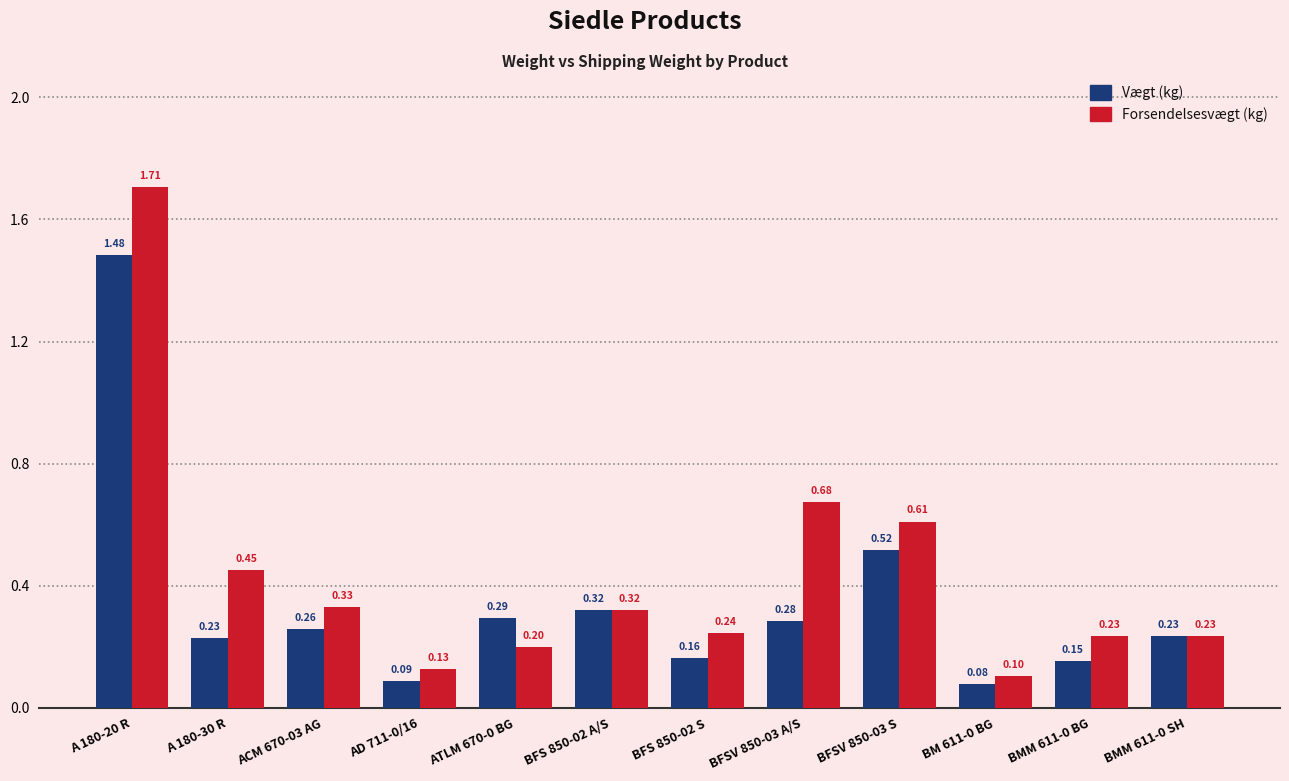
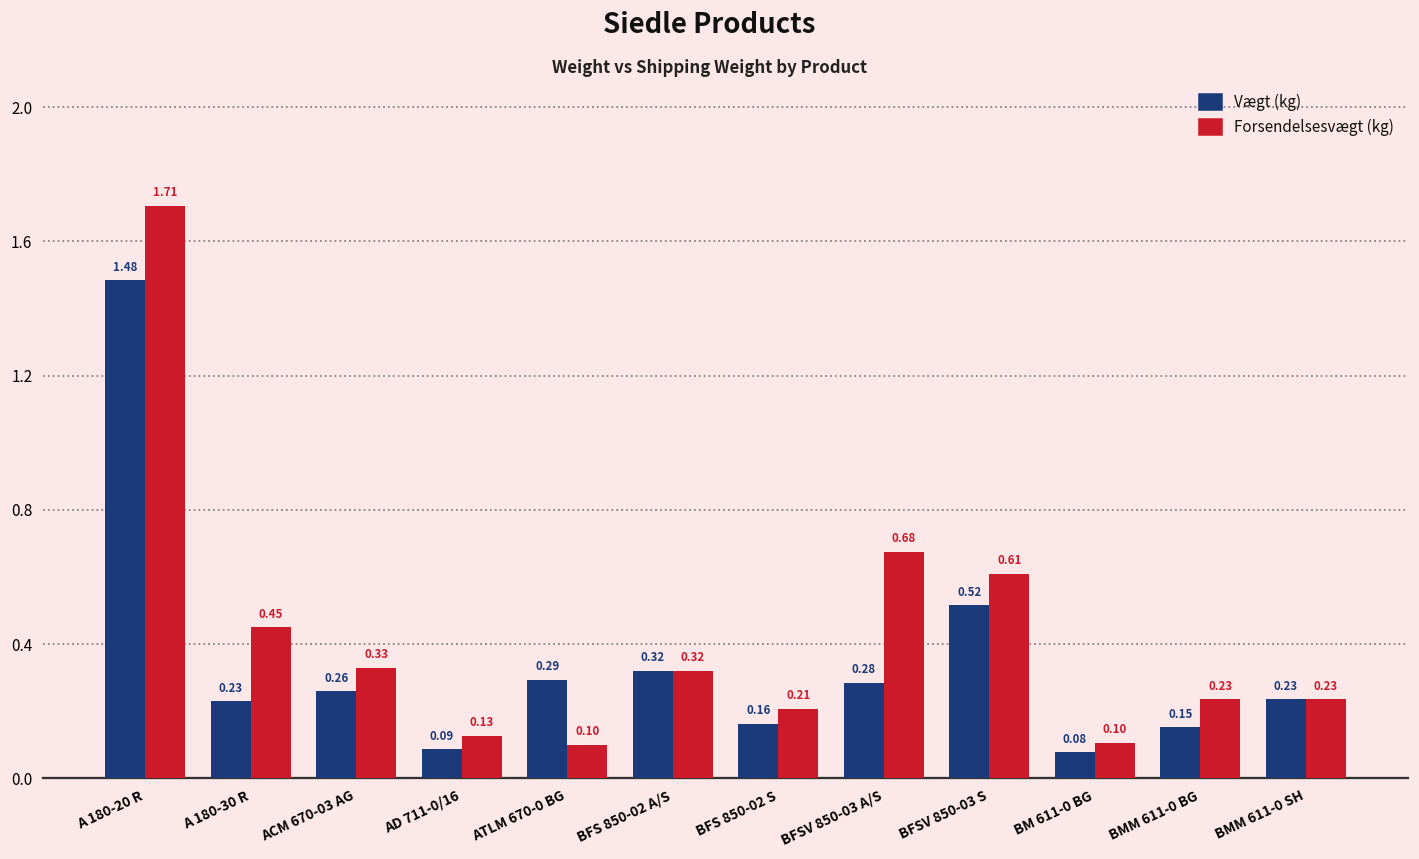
Forsendelsesvægt (kg), ATLM 670-0 BG: 0.20 -> 0.10
Forsendelsesvægt (kg), BFS 850-02 S: 0.24 -> 0.21
